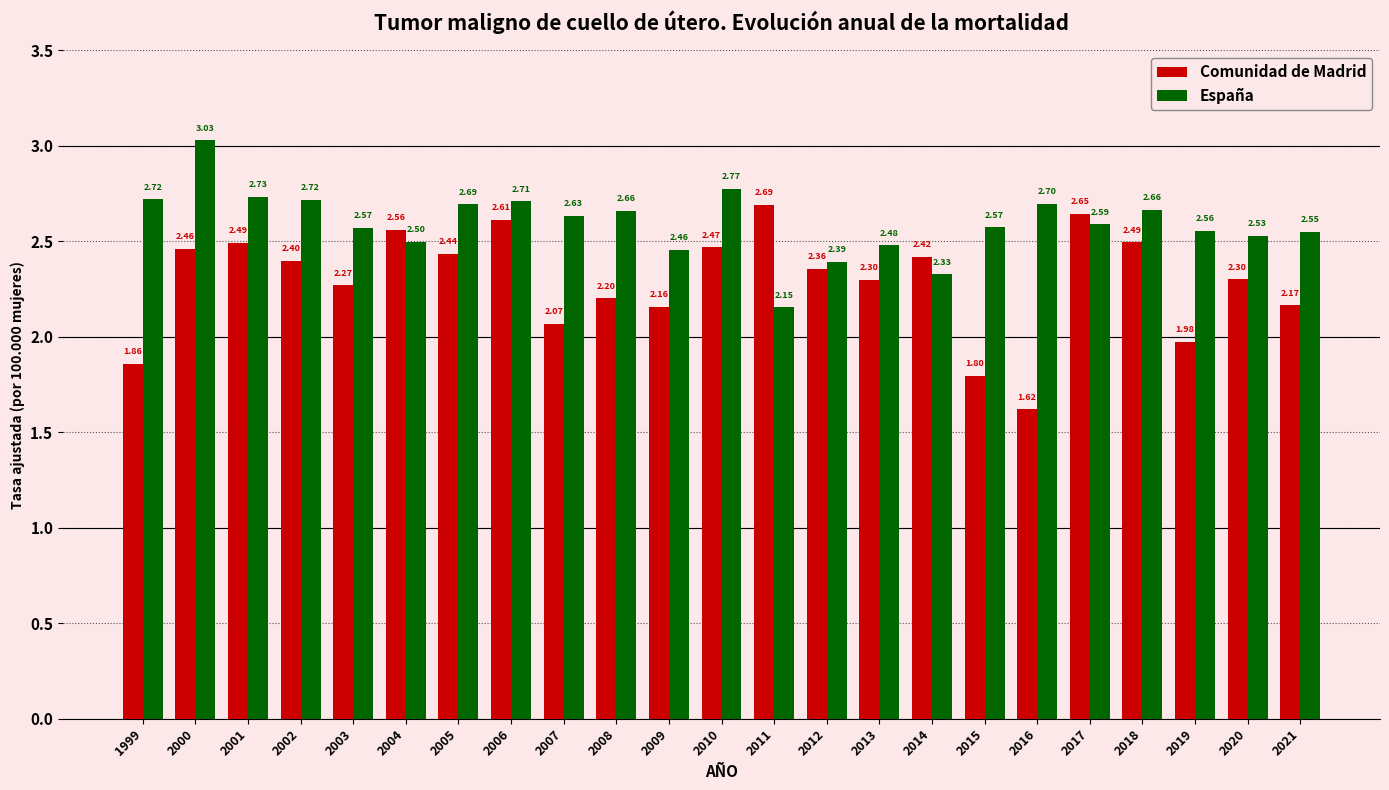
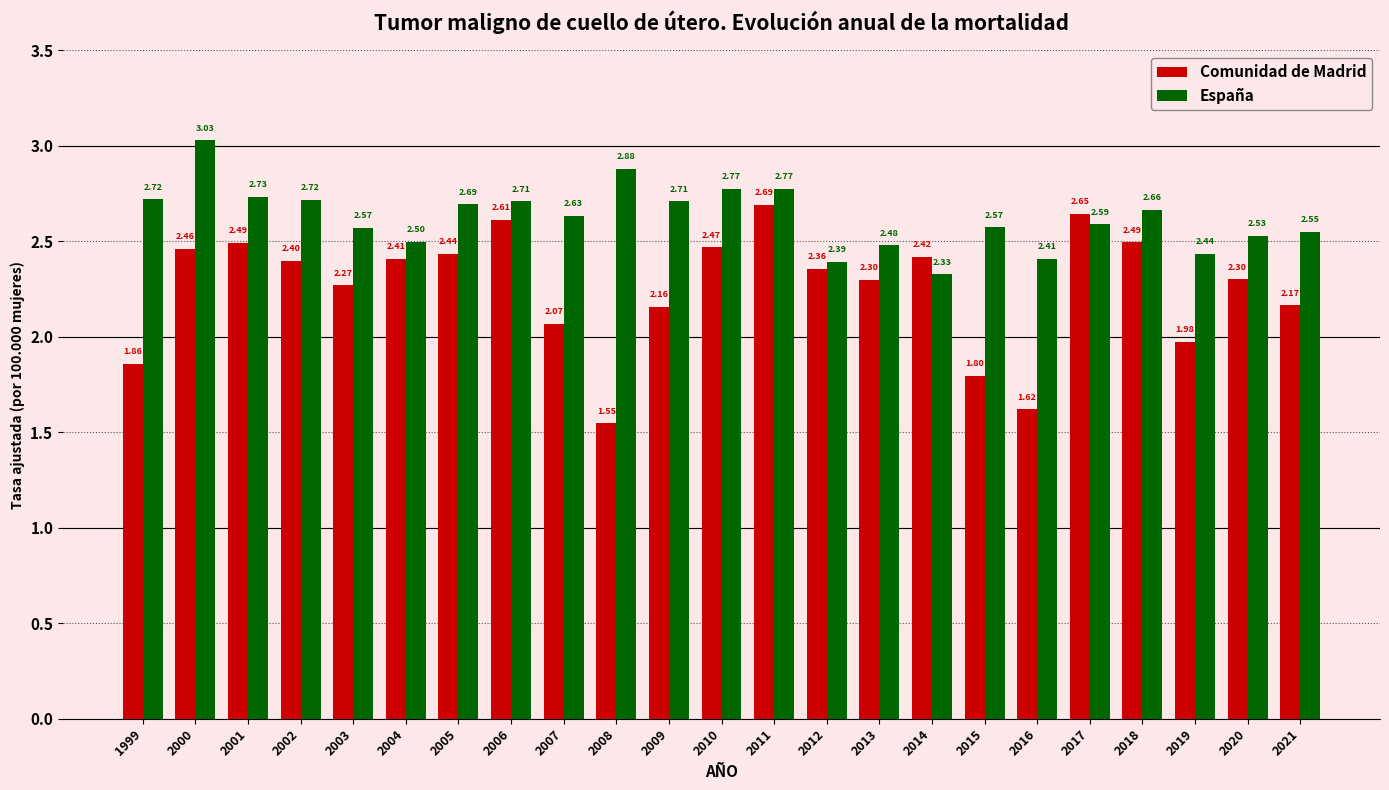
Comunidad de Madrid, 2004: 2.56 -> 2.41
Comunidad de Madrid, 2008: 2.20 -> 1.55
España, 2008: 2.66 -> 2.88
España, 2009: 2.46 -> 2.71
España, 2011: 2.15 -> 2.77
España, 2016: 2.70 -> 2.41
España, 2019: 2.56 -> 2.44
